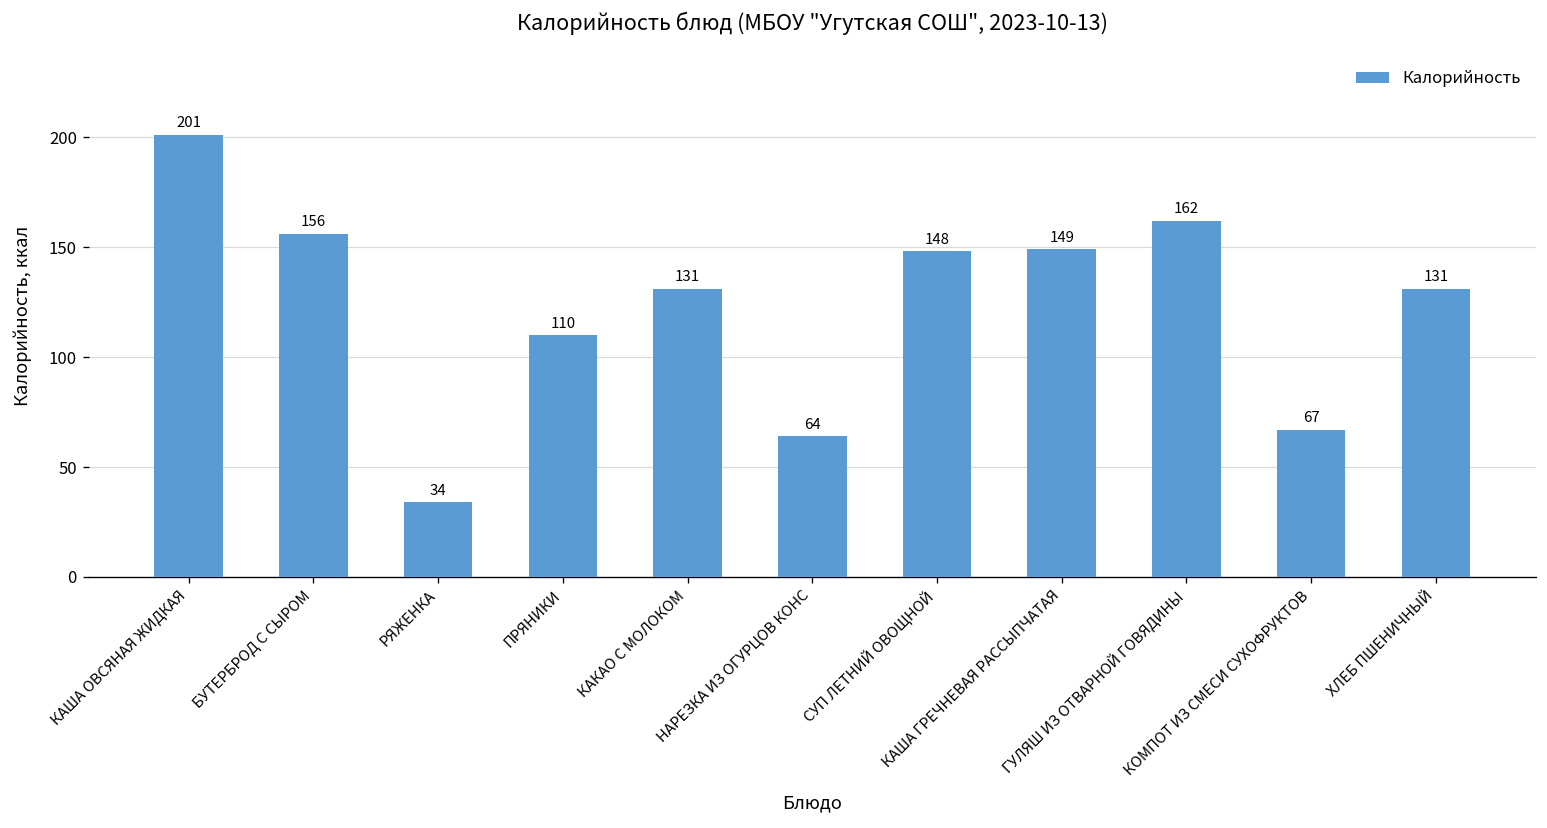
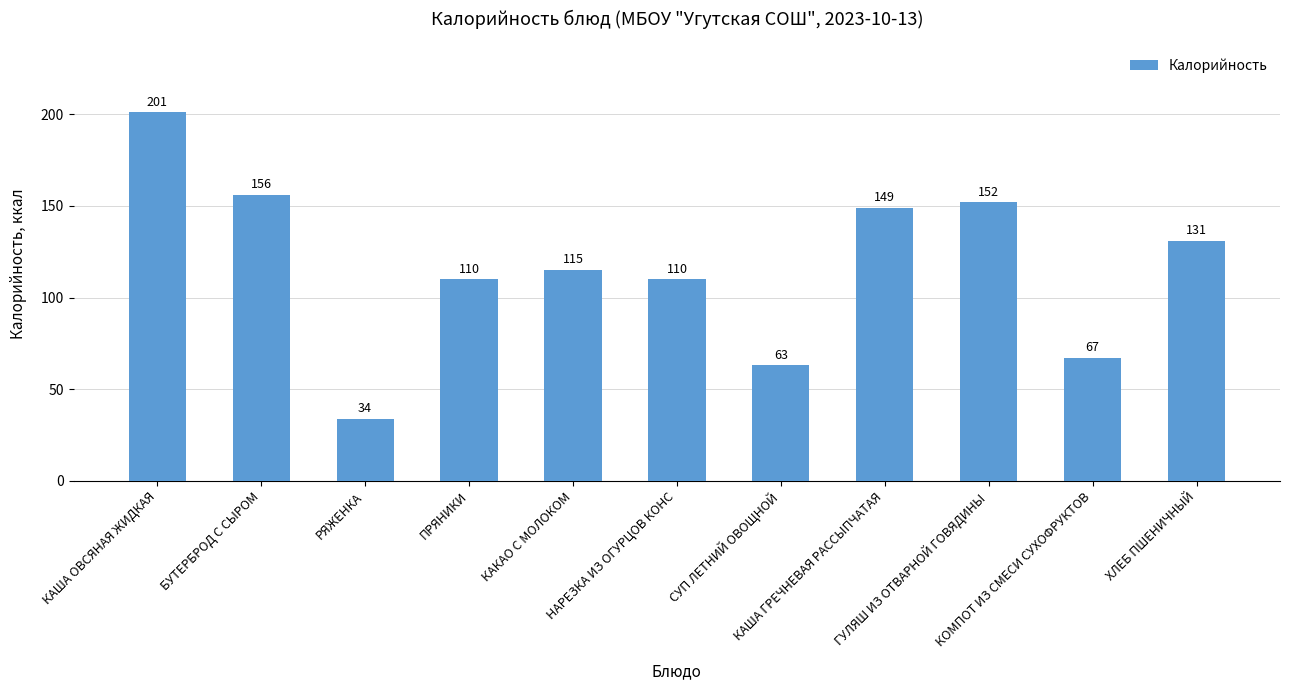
КАКАО С МОЛОКОМ: 131 -> 115
НАРЕЗКА ИЗ ОГУРЦОВ КОНС: 64 -> 110
СУП ЛЕТНИЙ ОВОЩНОЙ: 148 -> 63
ГУЛЯШ ИЗ ОТВАРНОЙ ГОВЯДИНЫ: 162 -> 152
